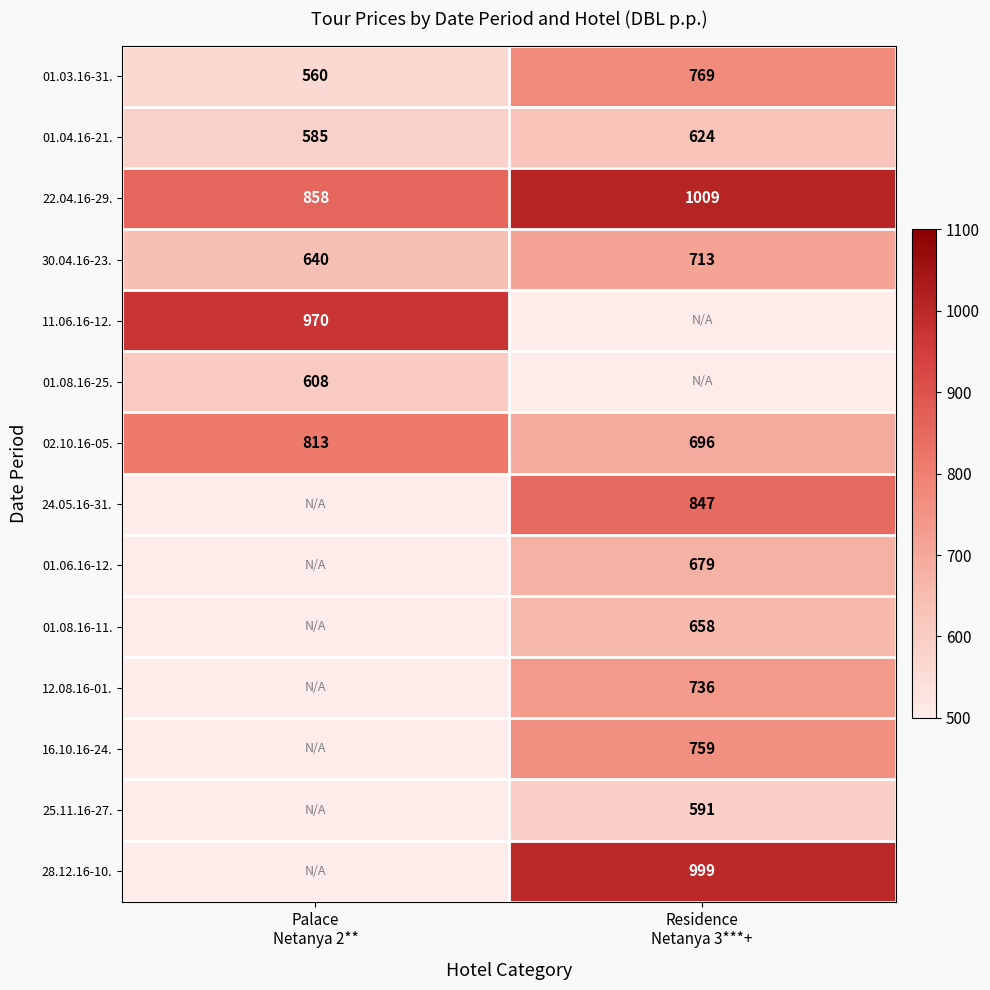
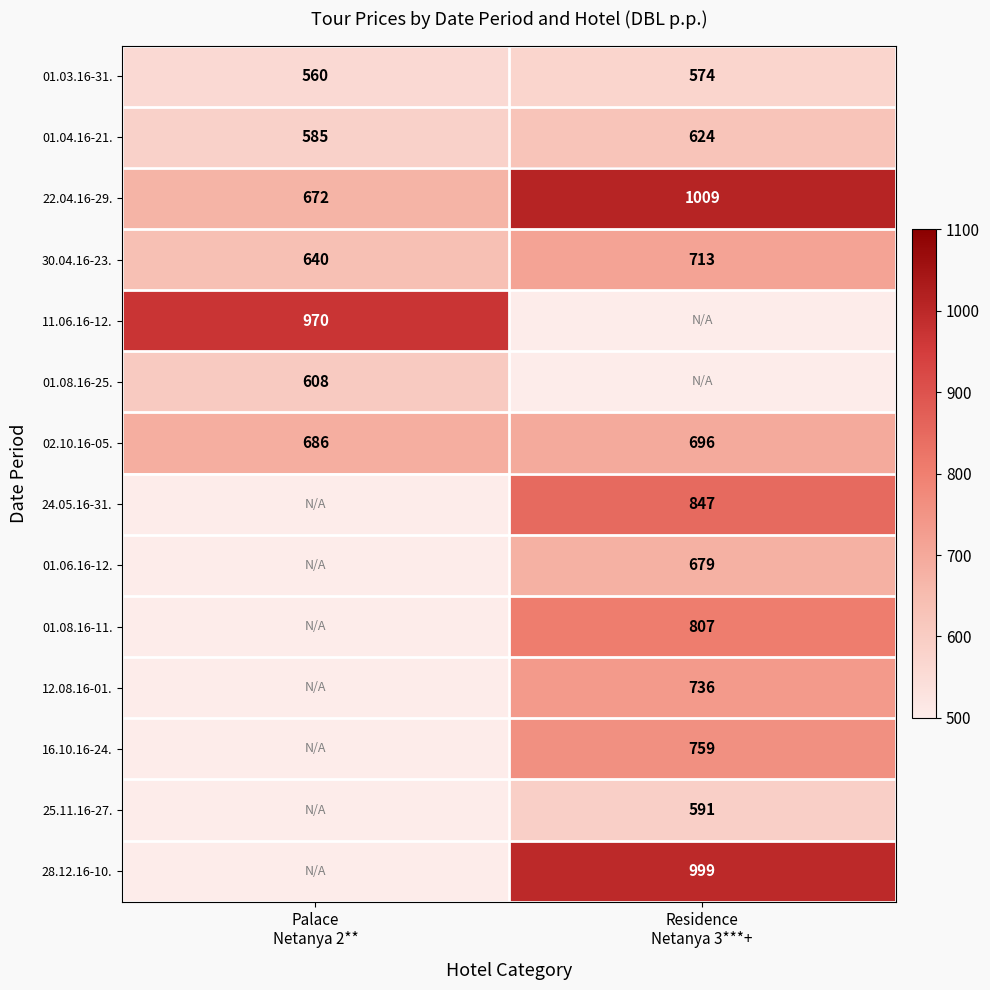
01.03.16-31., Residence Netanya 3***+: 769 -> 574
22.04.16-29., Palace Netanya 2**: 858 -> 672
02.10.16-05., Palace Netanya 2**: 813 -> 686
01.08.16-11., Residence Netanya 3***+: 658 -> 807
